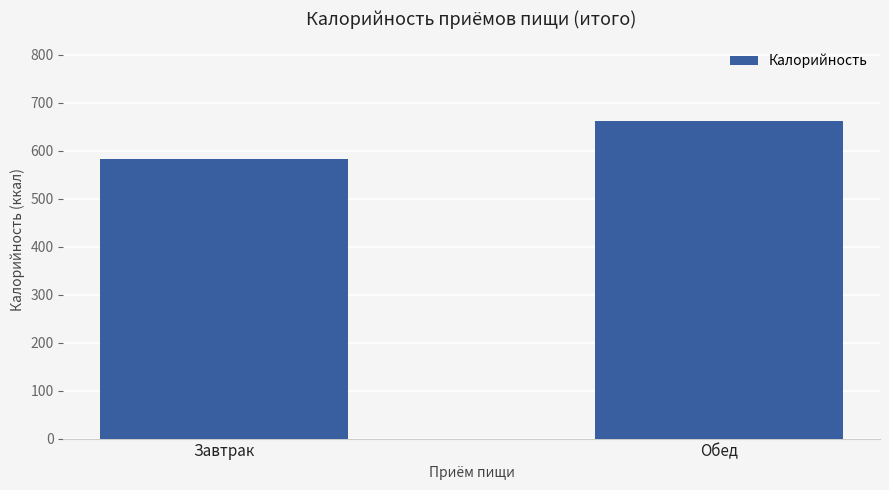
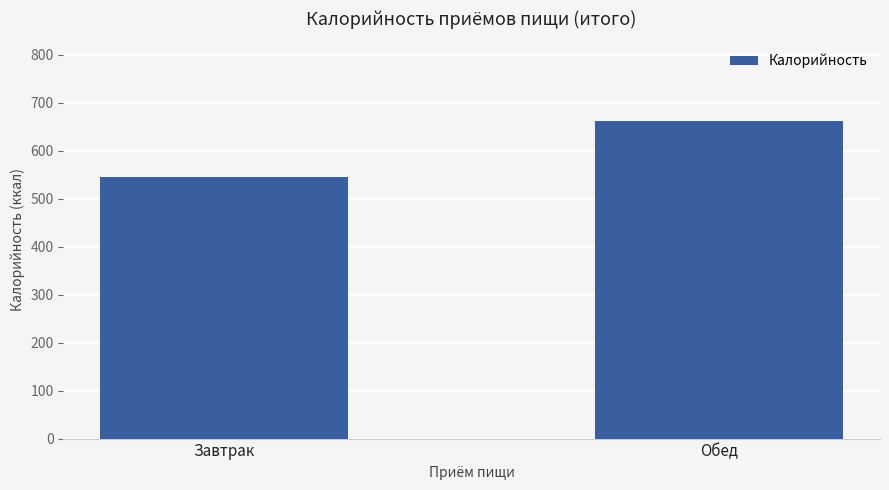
Завтрак: 580 -> 550
